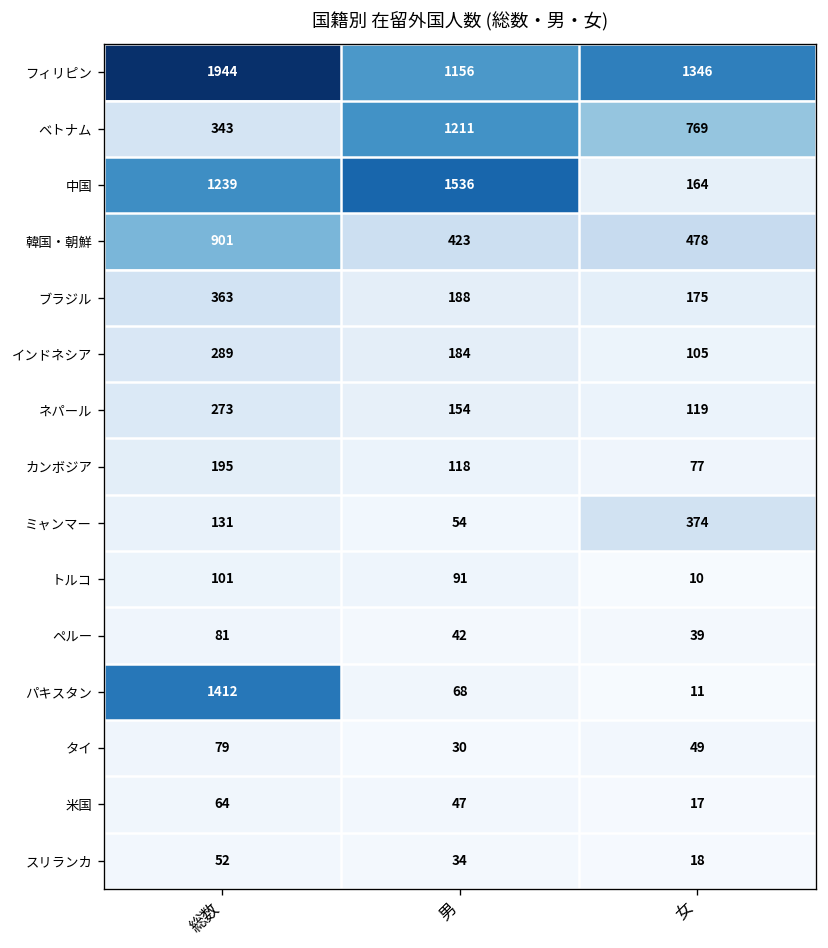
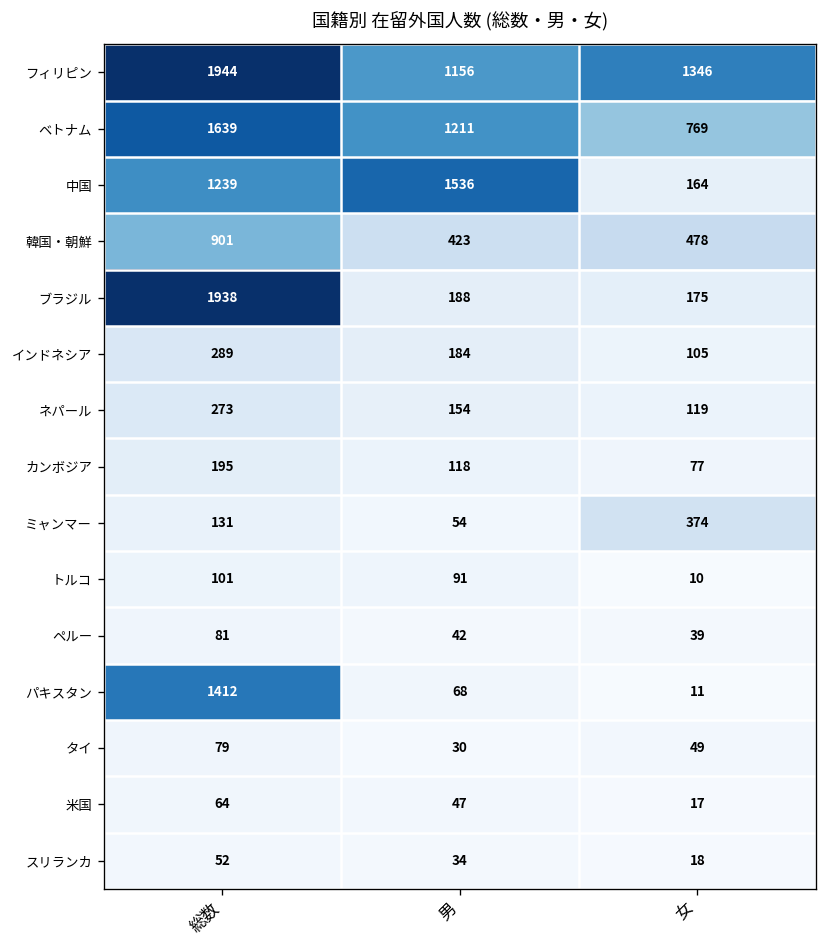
ベトナム, 総数: 343 -> 1639
ブラジル, 総数: 363 -> 1938
